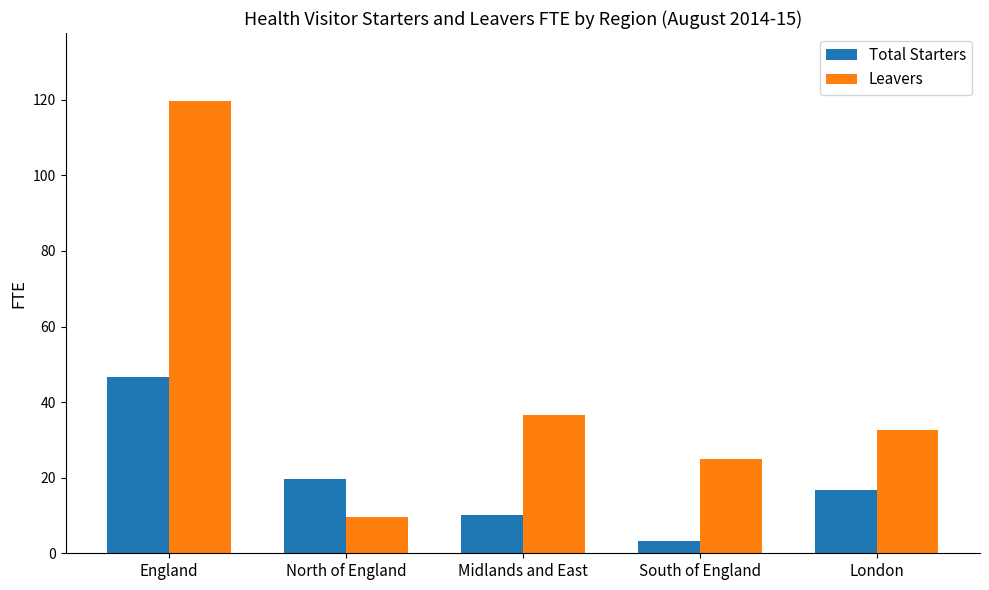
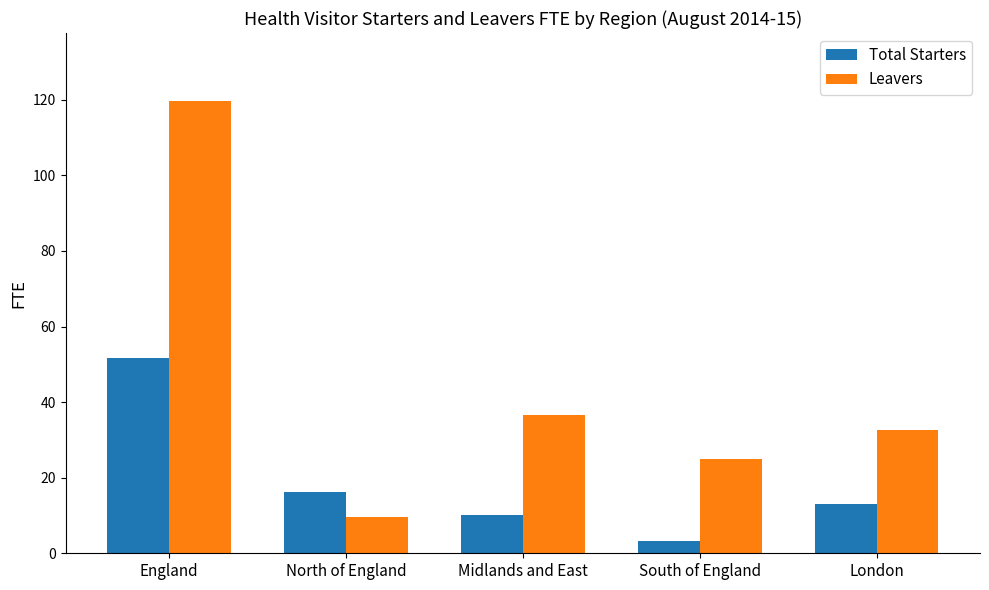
Total Starters, England: 47 -> 52
Total Starters, North of England: 20 -> 16
Total Starters, London: 17 -> 13
